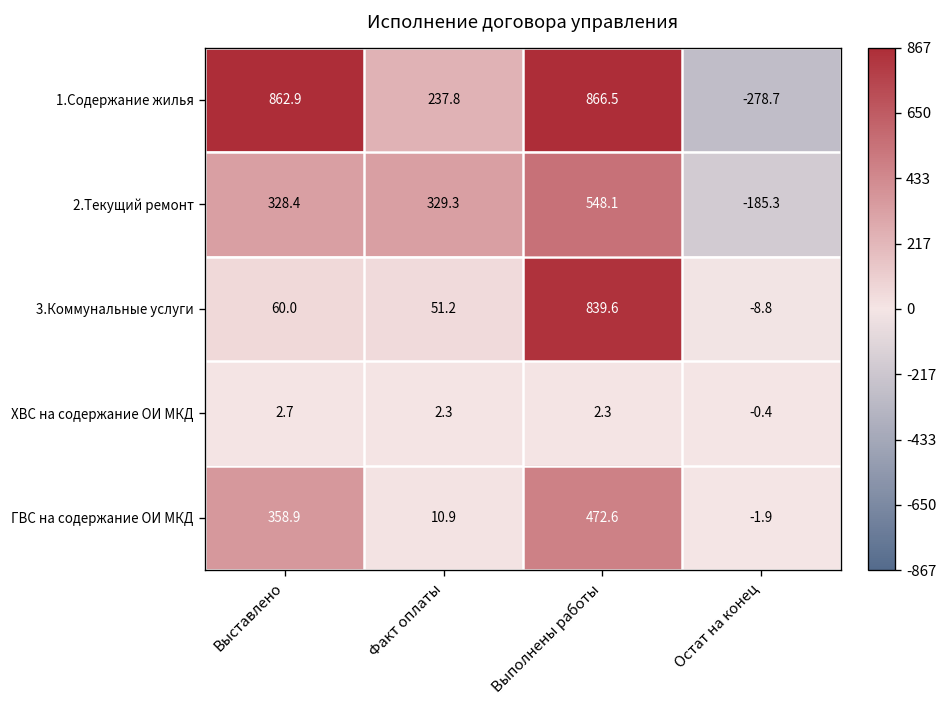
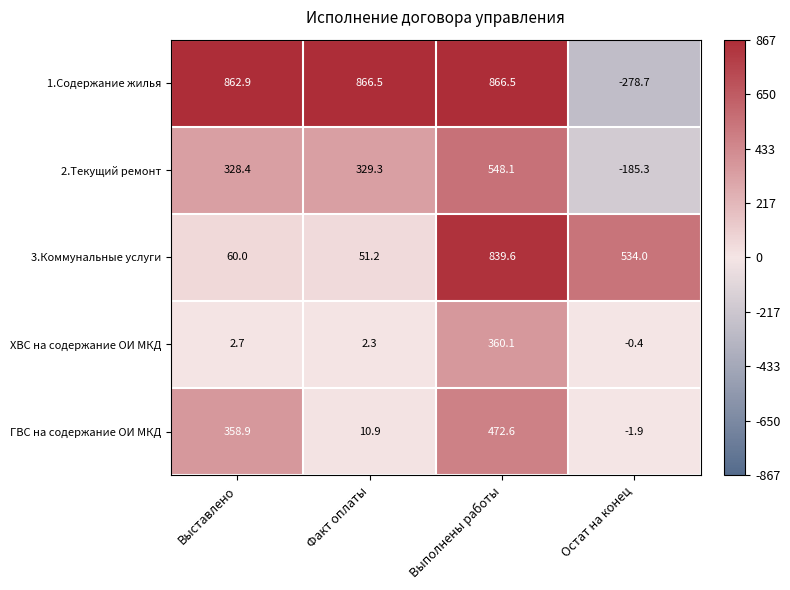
1.Содержание жилья, Факт оплаты: 237.8 -> 866.5
3.Коммунальные услуги, Остат на конец: -8.8 -> 534.0
ХВС на содержание ОИ МКД, Выполнены работы: 2.3 -> 360.1
